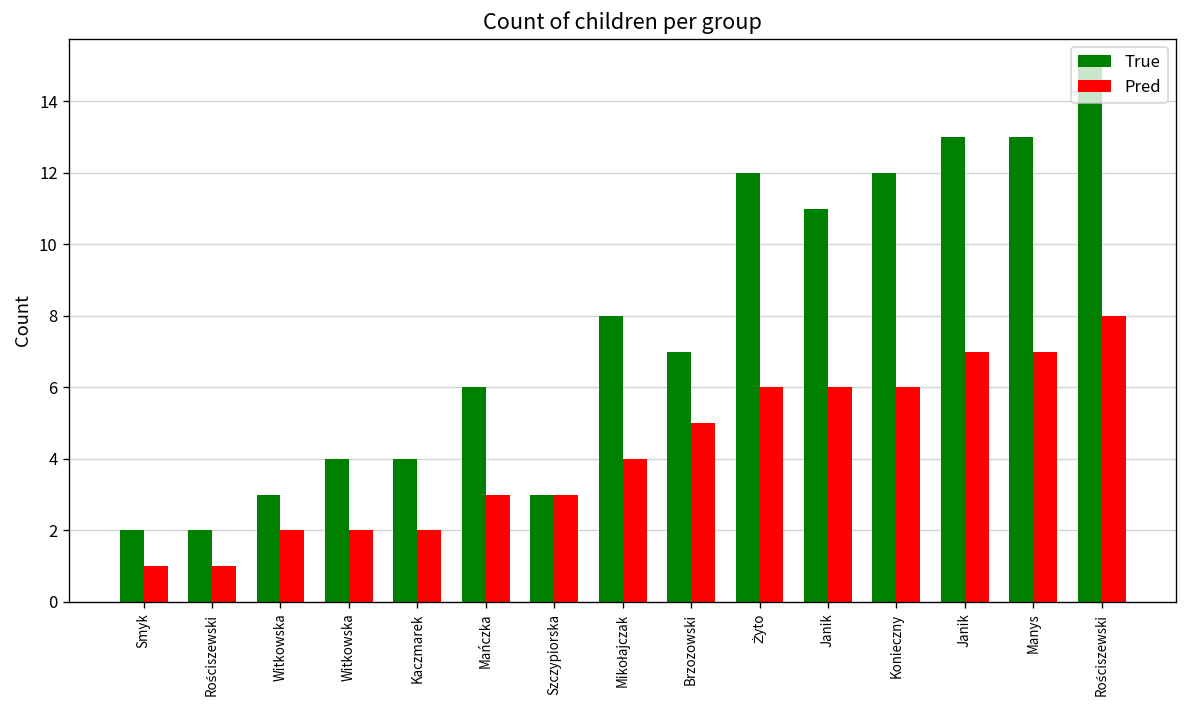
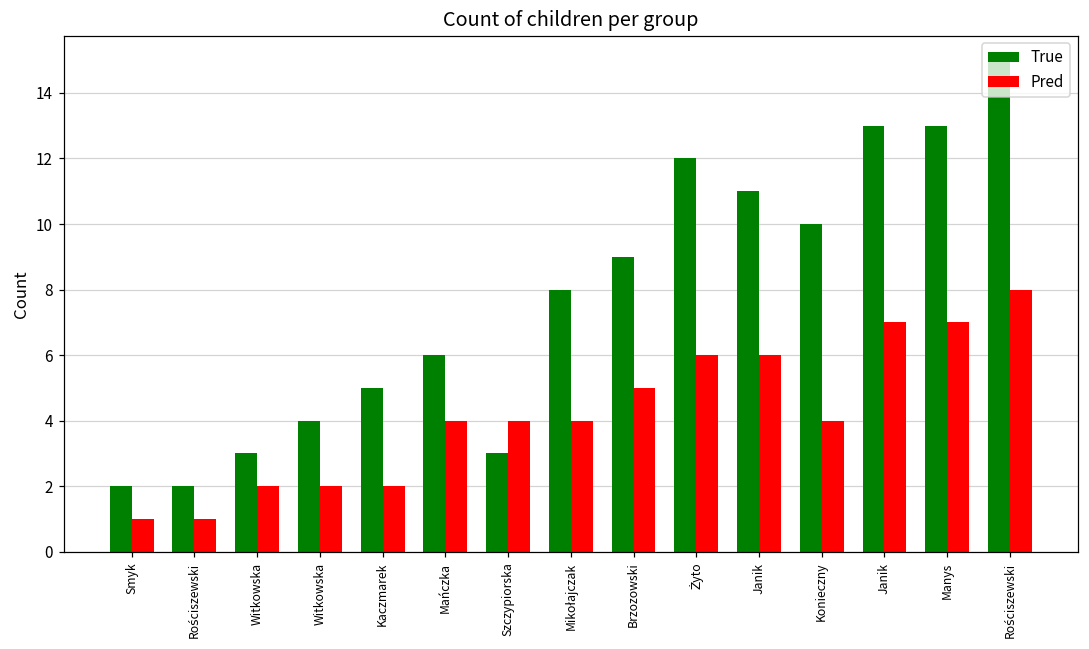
True, Kaczmarek: 4 -> 5
Pred, Mańczka: 3 -> 4
Pred, Szczypiorska: 3 -> 4
True, Brzozowski: 7 -> 9
True, Konieczny: 12 -> 10
Pred, Konieczny: 6 -> 4
